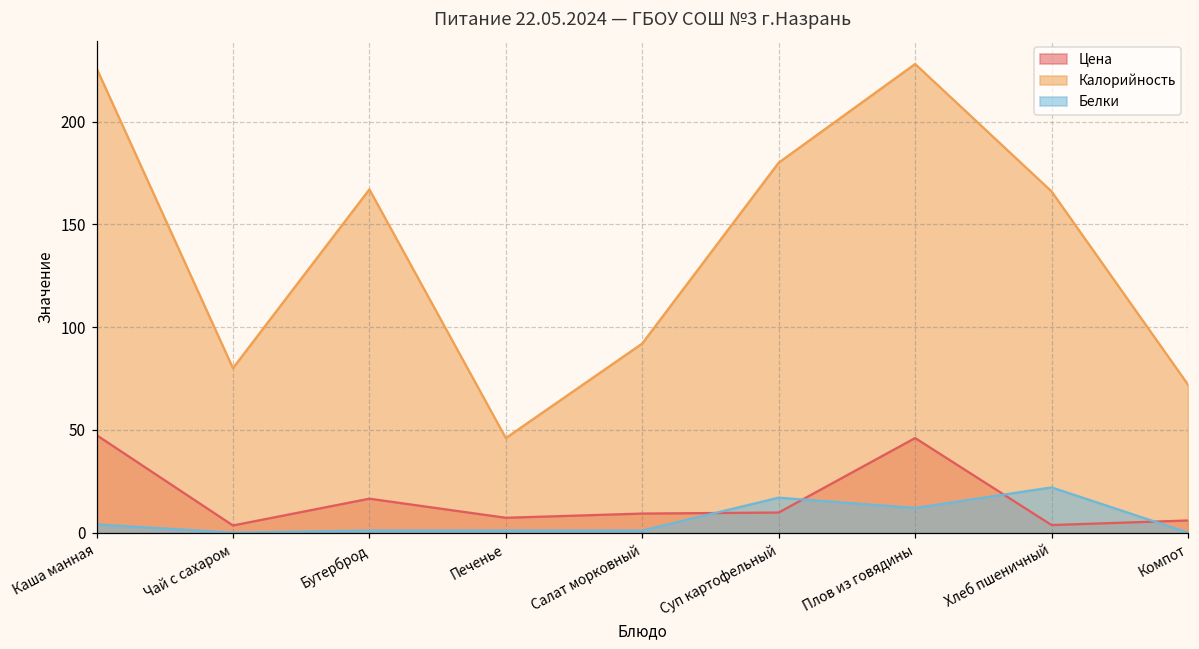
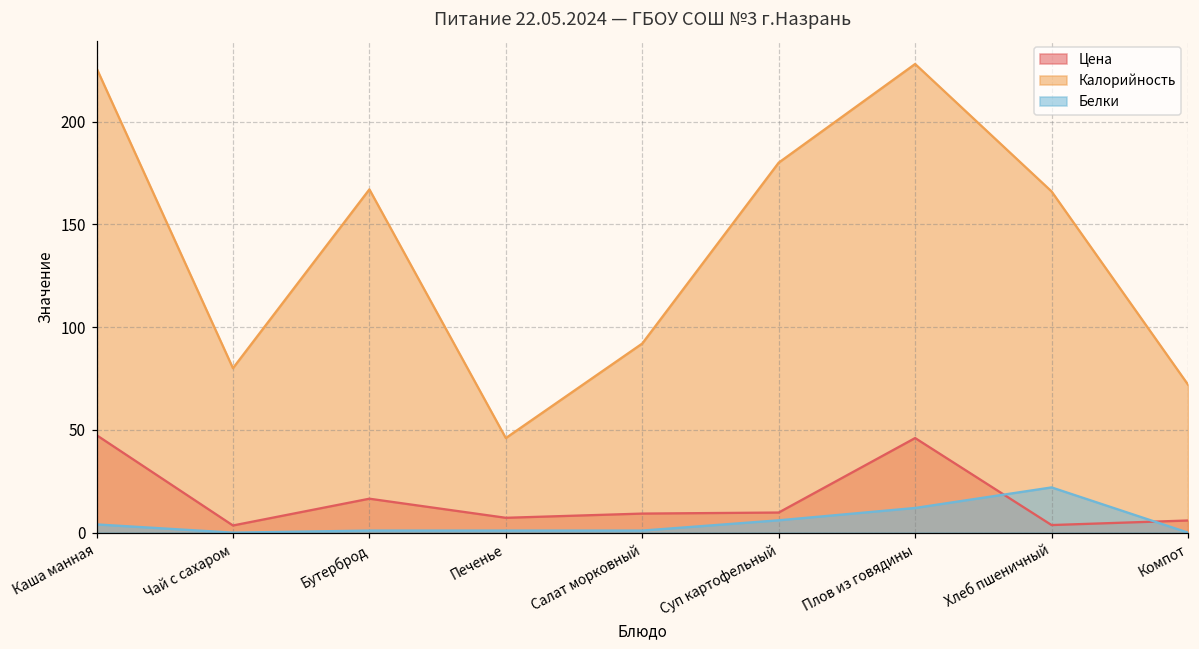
Белки, Суп картофельный: 17 -> 6
